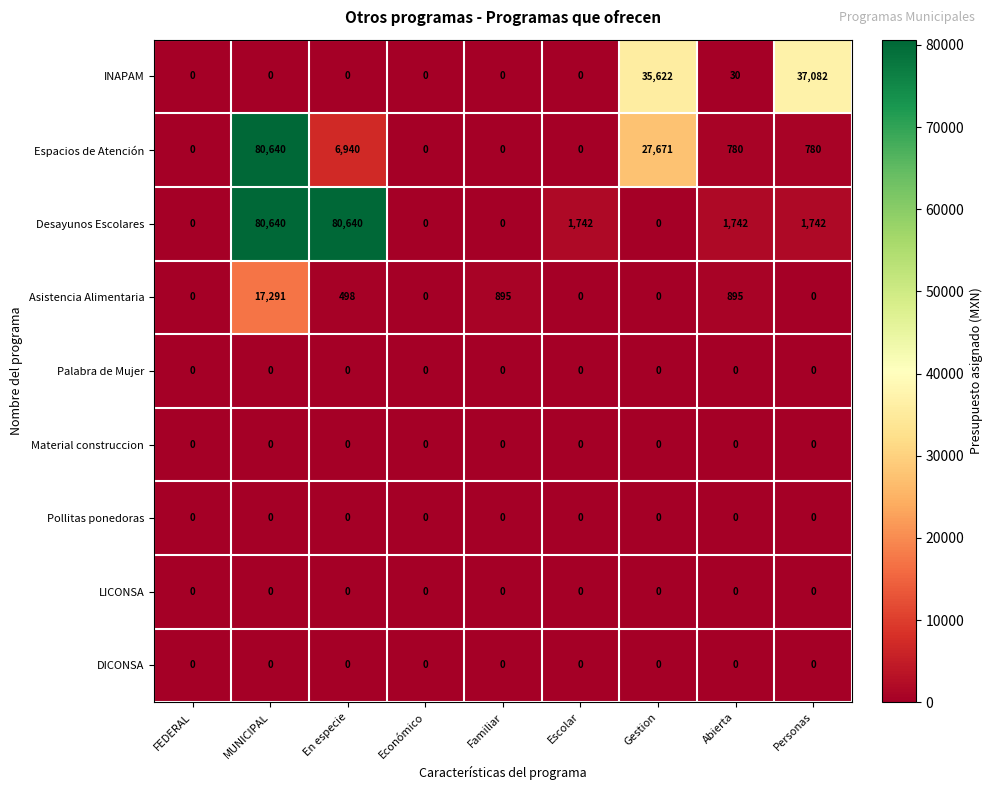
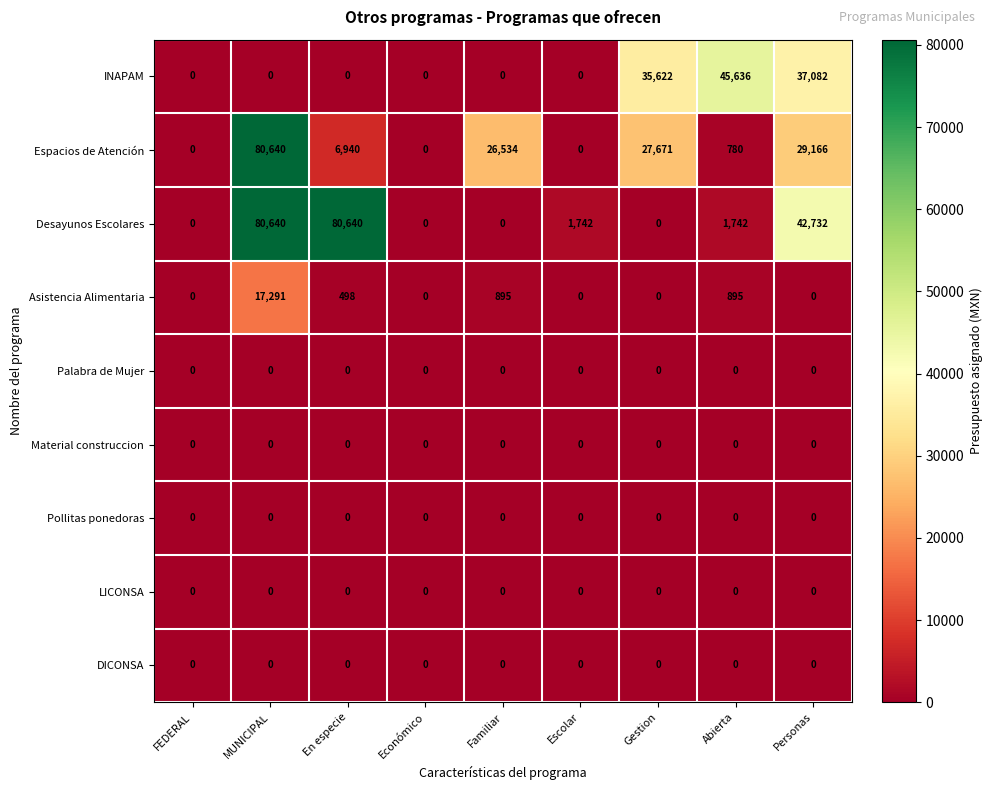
INAPAM, Abierta: 30 -> 45,636
Espacios de Atención, Familiar: 0 -> 26,534
Espacios de Atención, Personas: 780 -> 29,166
Desayunos Escolares, Personas: 1,742 -> 42,732
